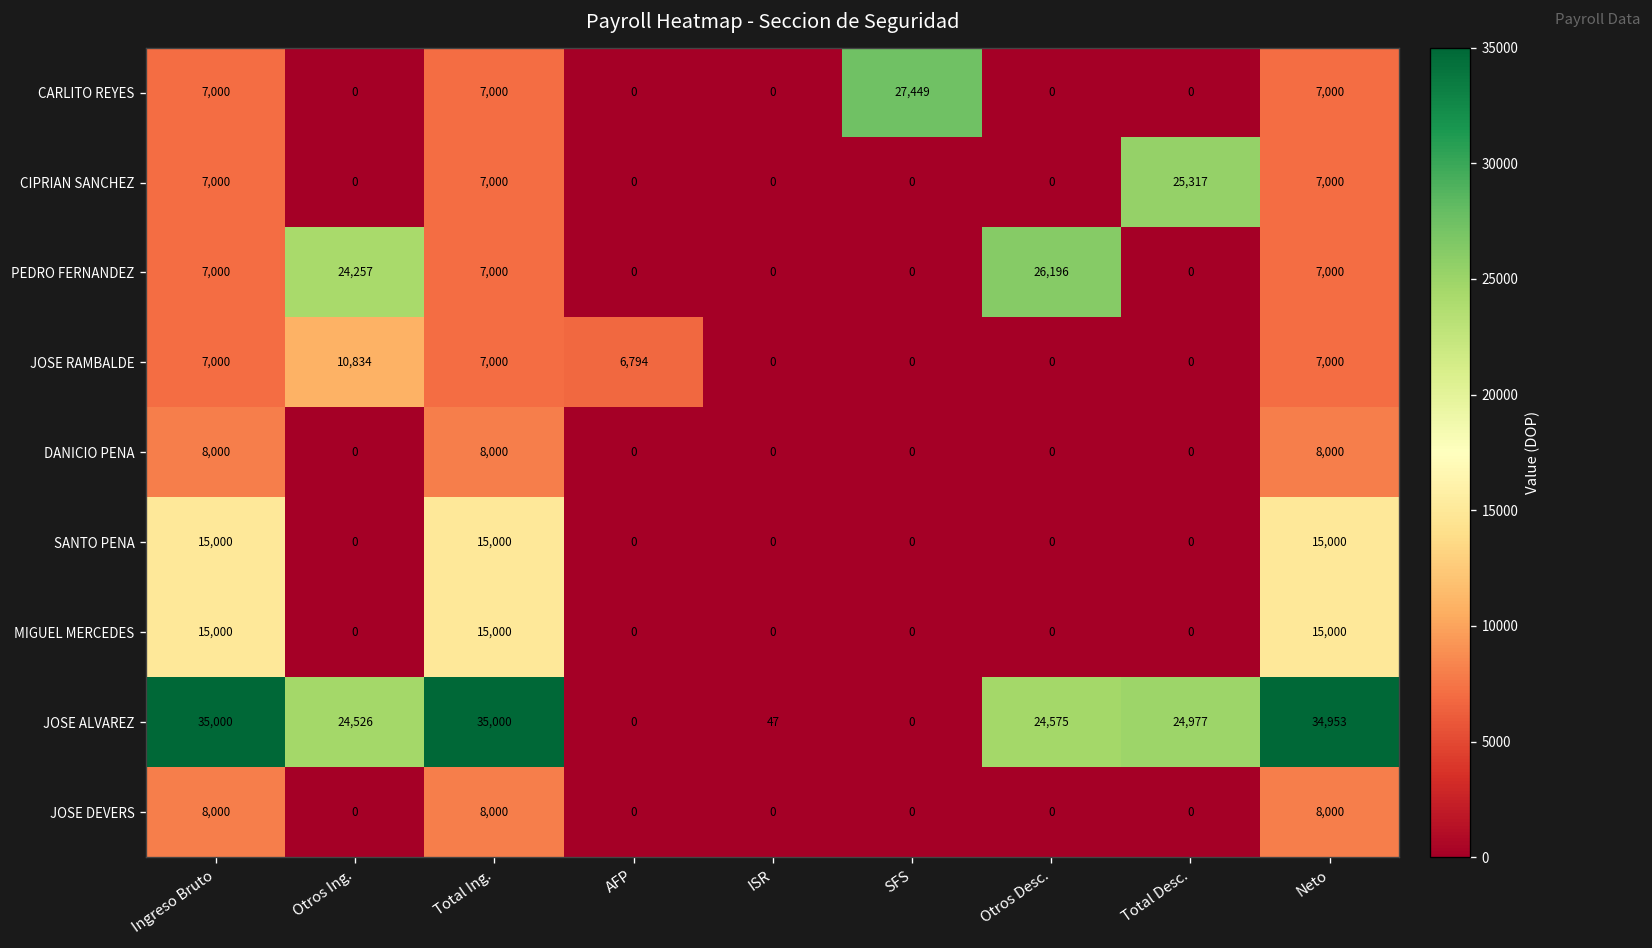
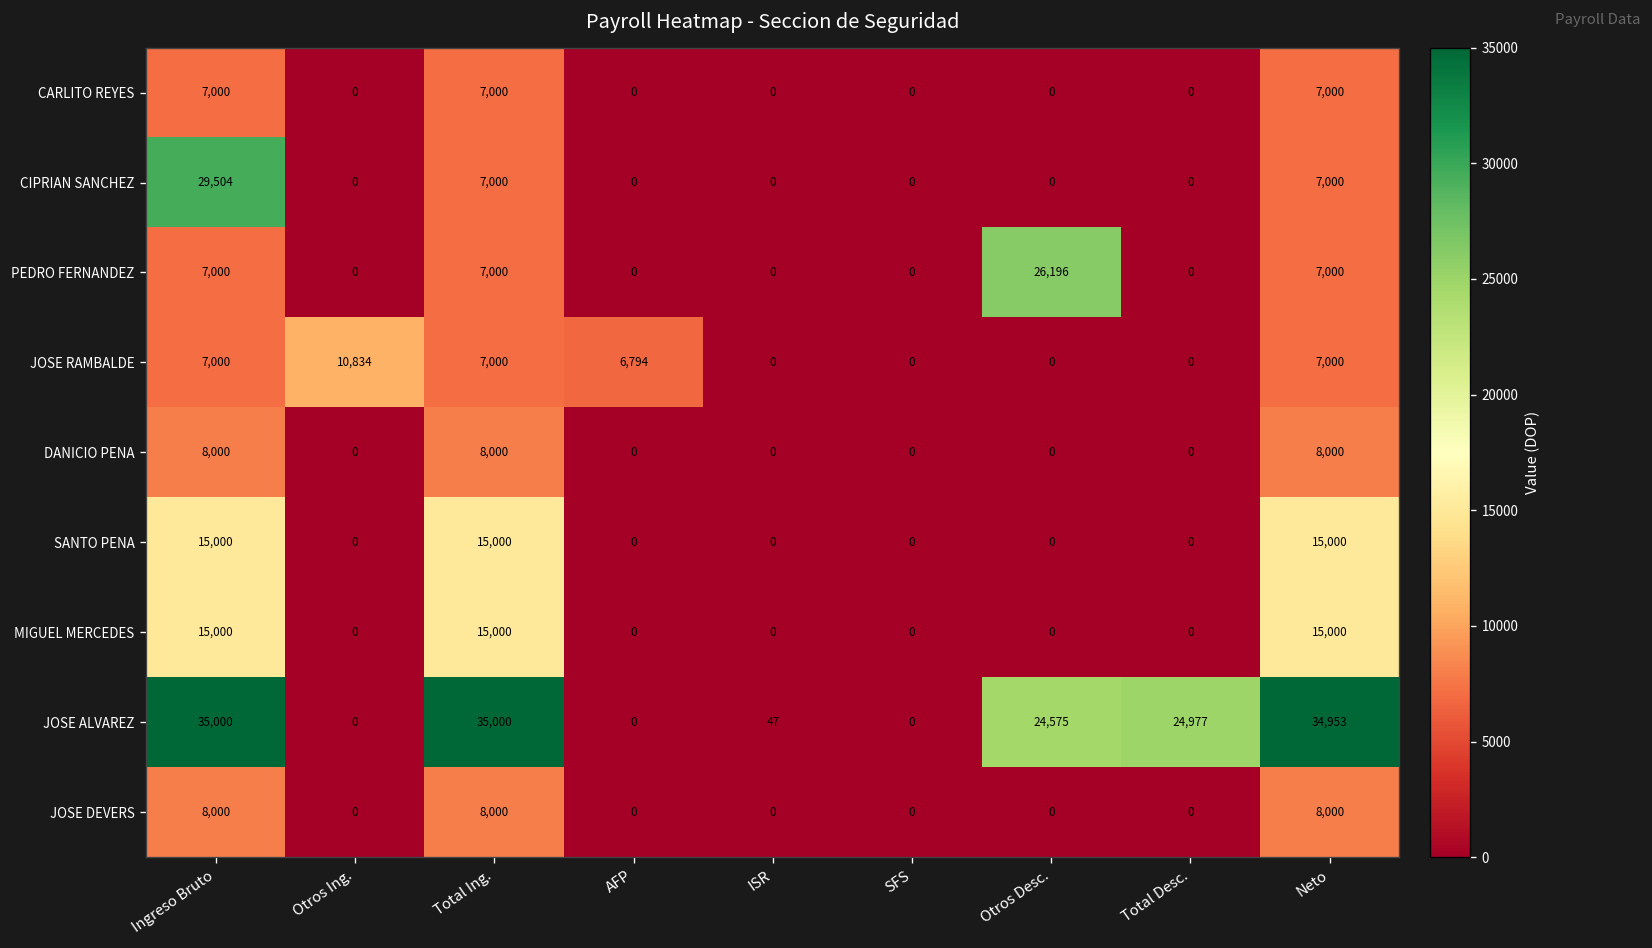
CARLITO REYES, SFS: 27,449 -> 0
CIPRIAN SANCHEZ, Ingreso Bruto: 7,000 -> 29,504
CIPRIAN SANCHEZ, Total Desc.: 25,317 -> 0
PEDRO FERNANDEZ, Otros Ing.: 24,257 -> 0
JOSE ALVAREZ, Otros Ing.: 24,526 -> 0
